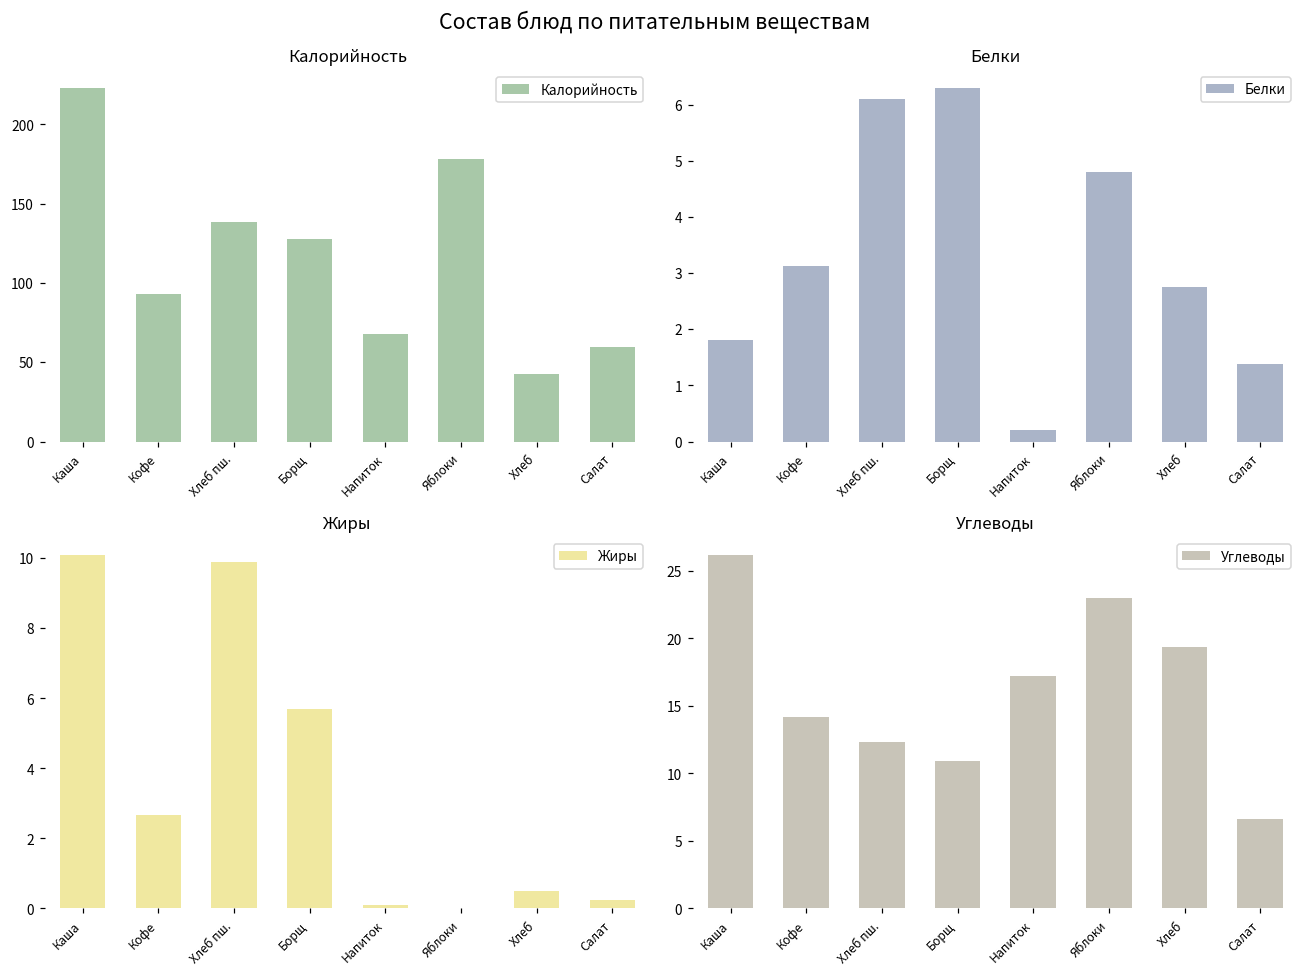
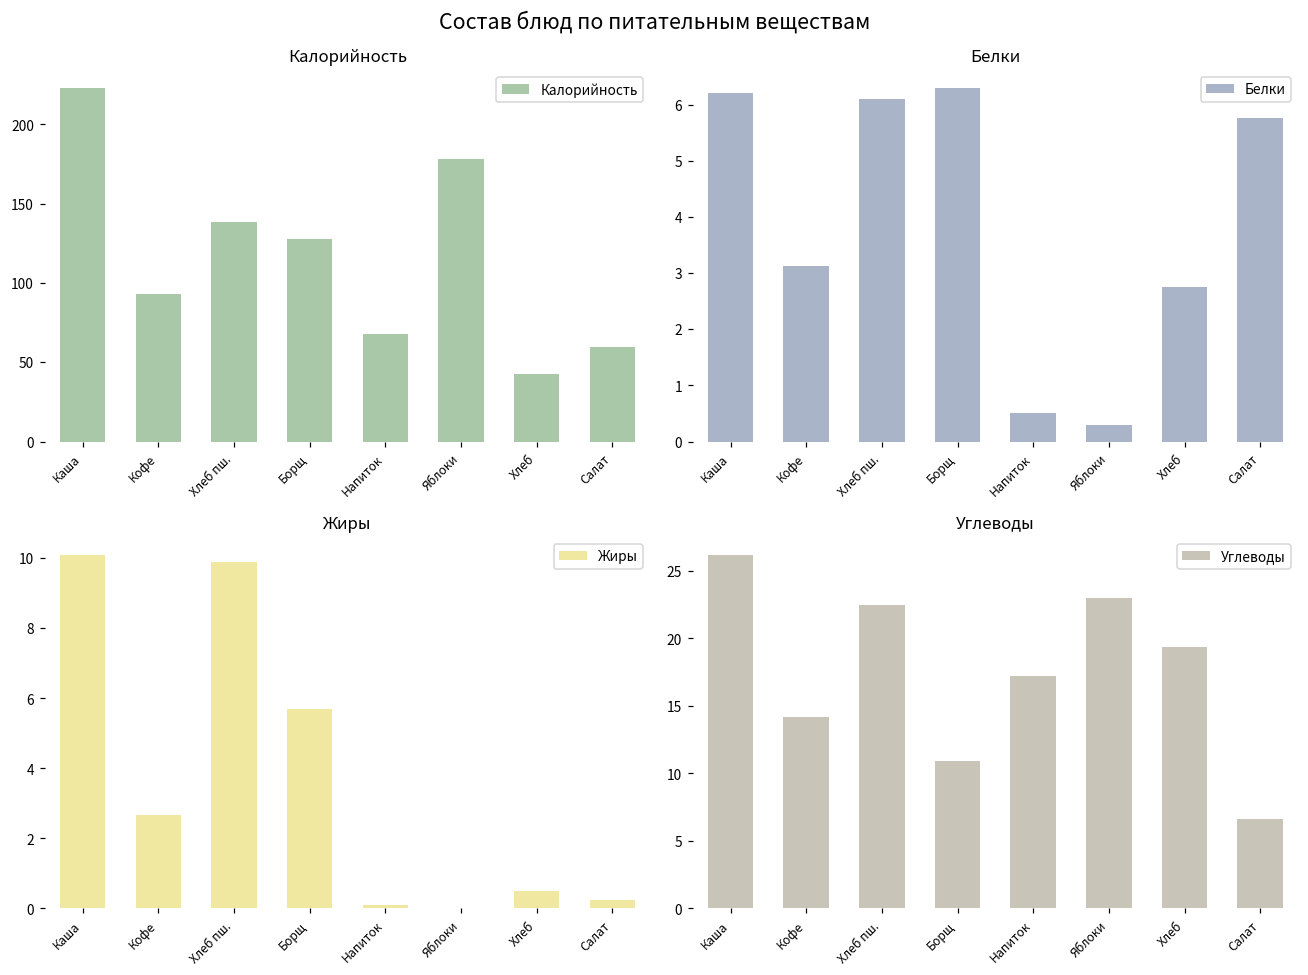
Белки, Каша: 1.8 -> 6.2
Белки, Напиток: 0.2 -> 0.5
Белки, Яблоки: 4.8 -> 0.3
Белки, Салат: 1.4 -> 5.8
Углеводы, Хлеб пш.: 12.3 -> 22.5
